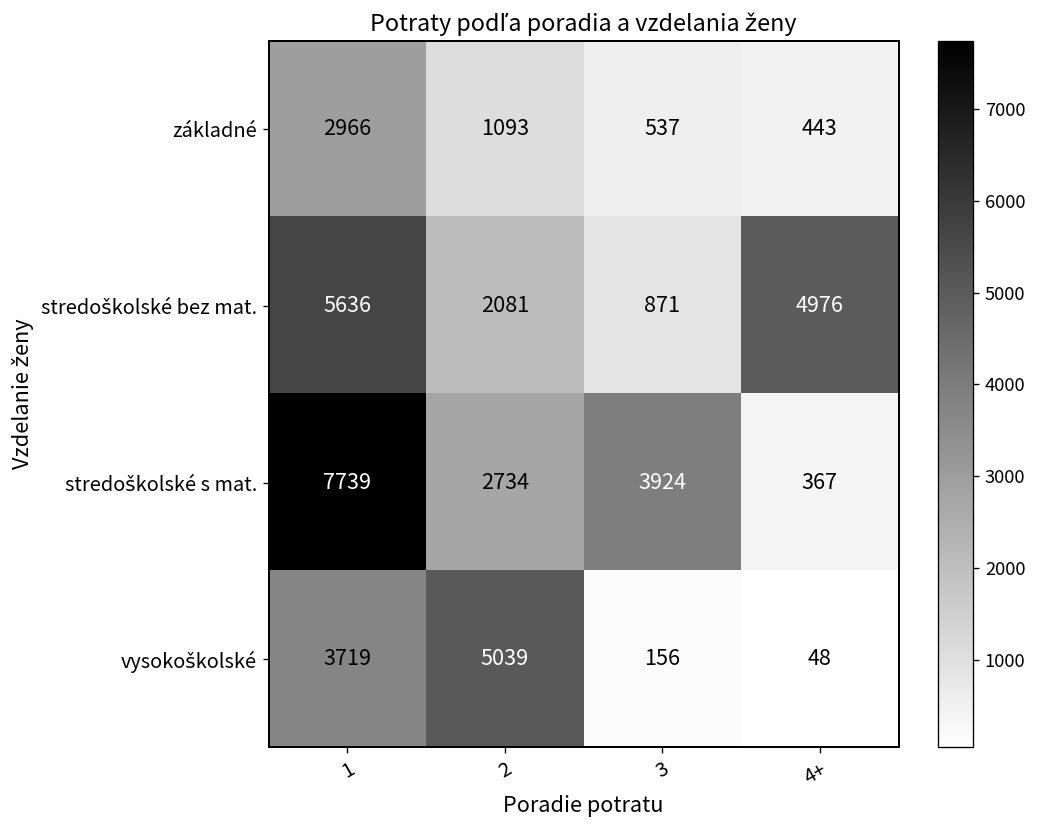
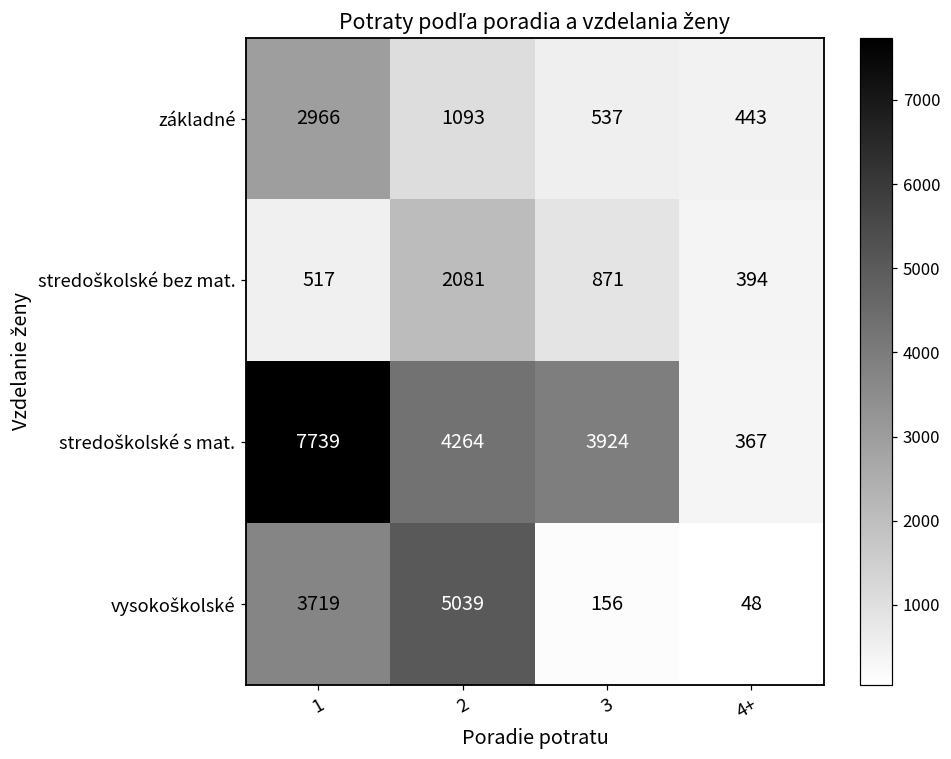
stredoškolské bez mat., 1: 5636 -> 517
stredoškolské bez mat., 4+: 4976 -> 394
stredoškolské s mat., 2: 2734 -> 4264
